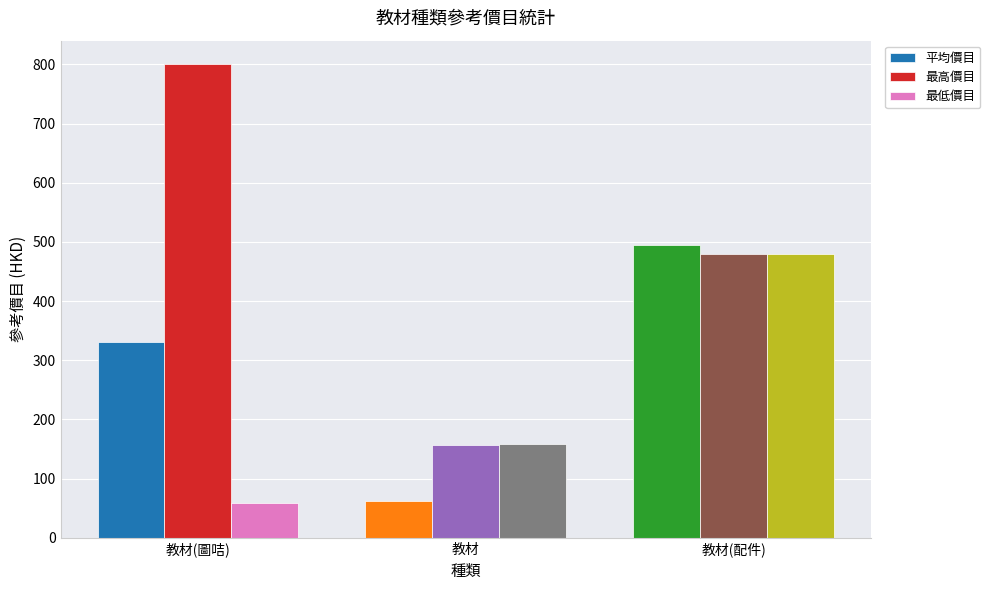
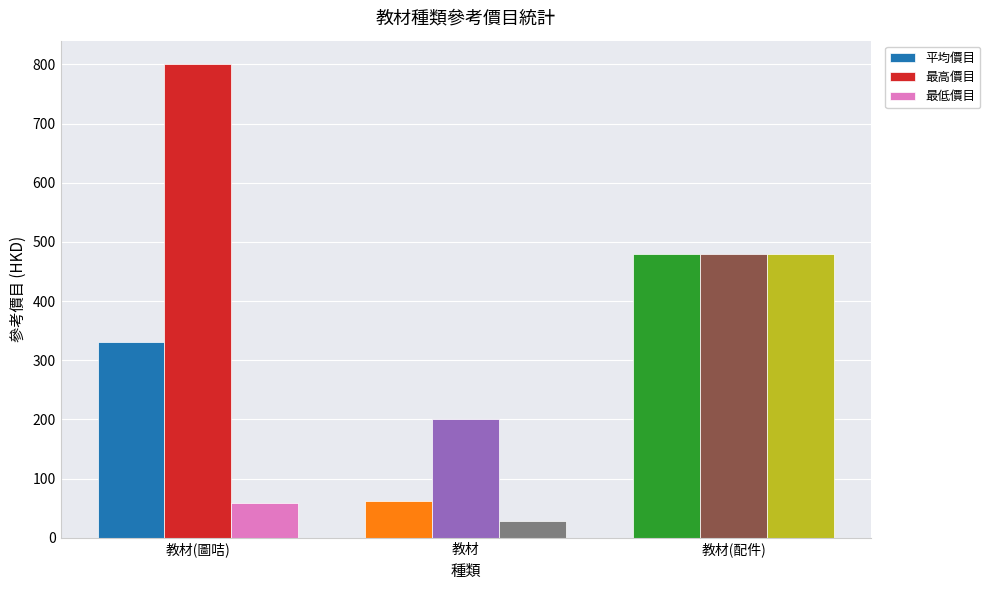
最高價目, 教材: 160 -> 200
最低價目, 教材: 160 -> 30
平均價目, 教材(配件): 500 -> 480
